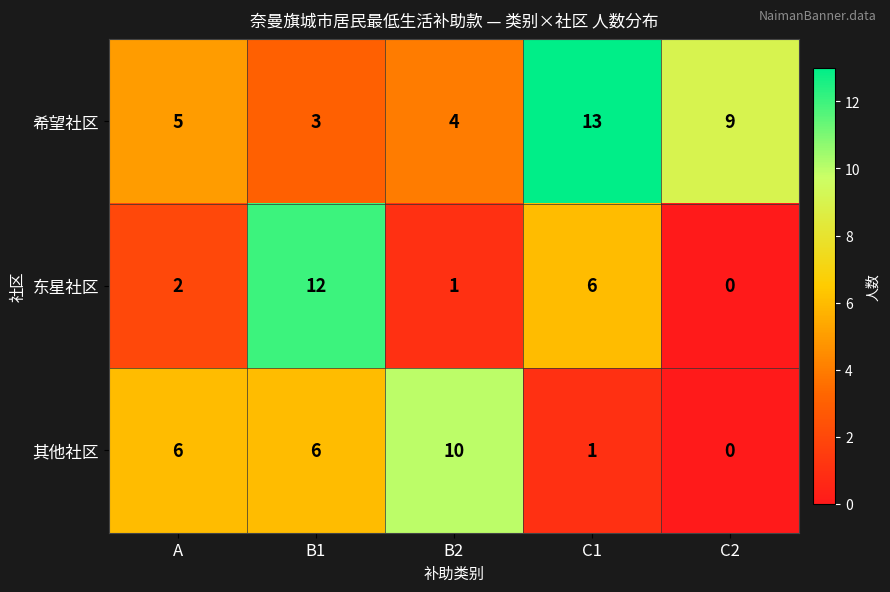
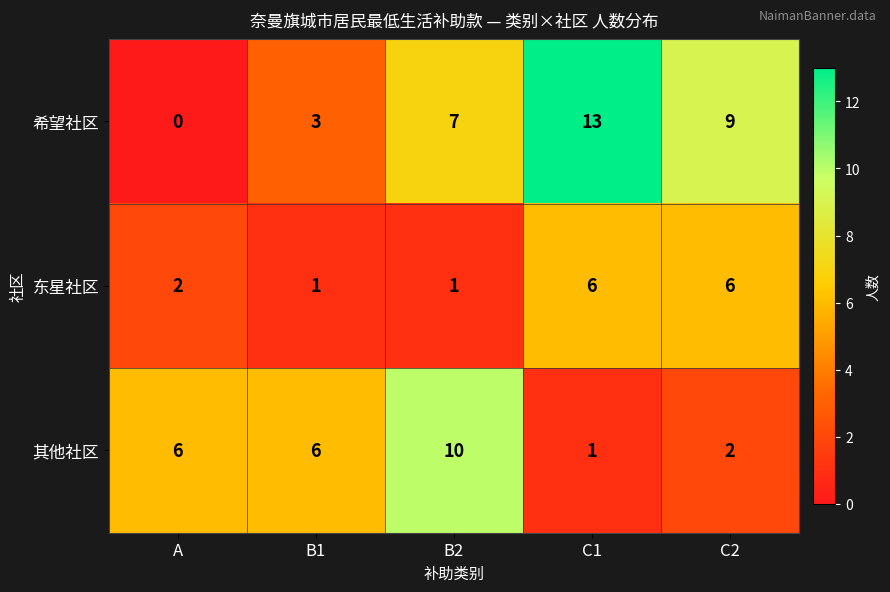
希望社区, A: 5 -> 0
希望社区, B2: 4 -> 7
东星社区, B1: 12 -> 1
东星社区, C2: 0 -> 6
其他社区, C2: 0 -> 2
